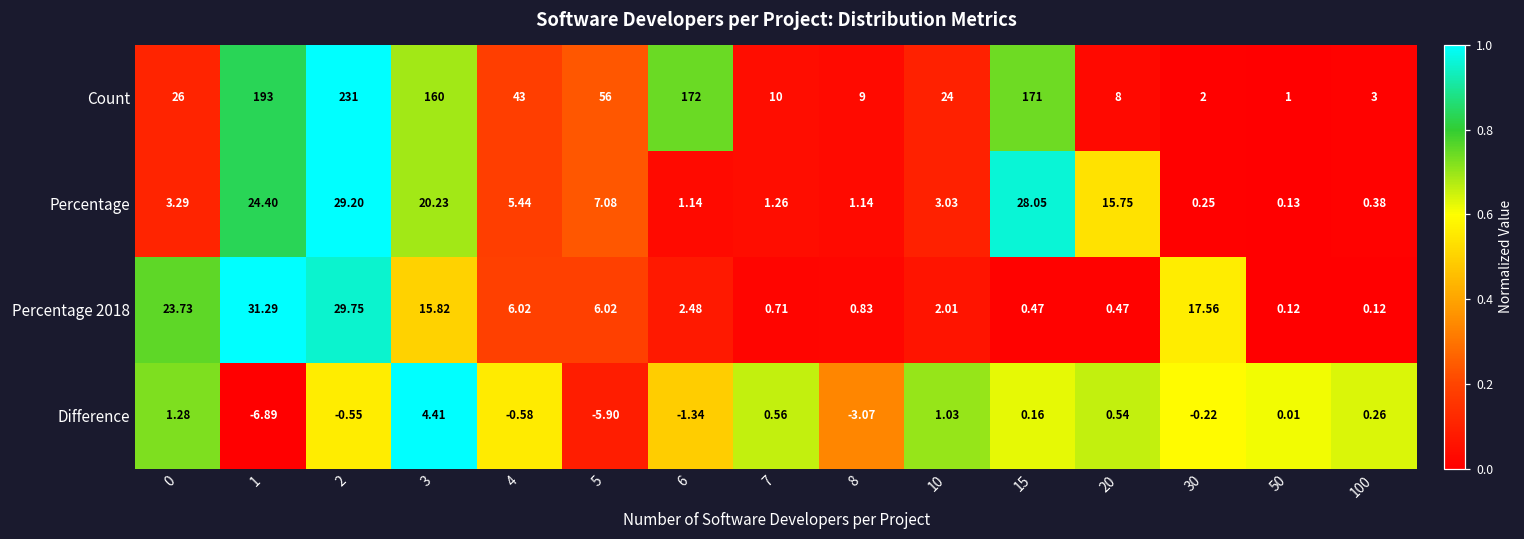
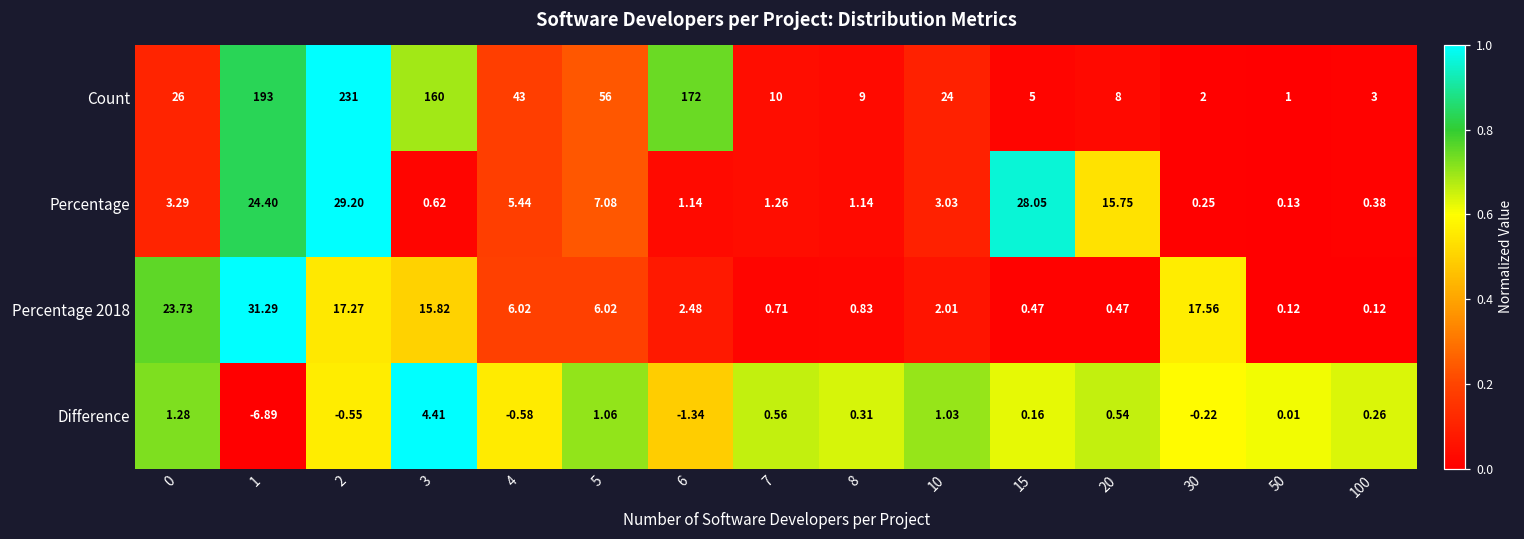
Count, 15: 171 -> 5
Percentage, 3: 20.23 -> 0.62
Percentage 2018, 2: 29.75 -> 17.27
Difference, 5: -5.90 -> 1.06
Difference, 8: -3.07 -> 0.31
